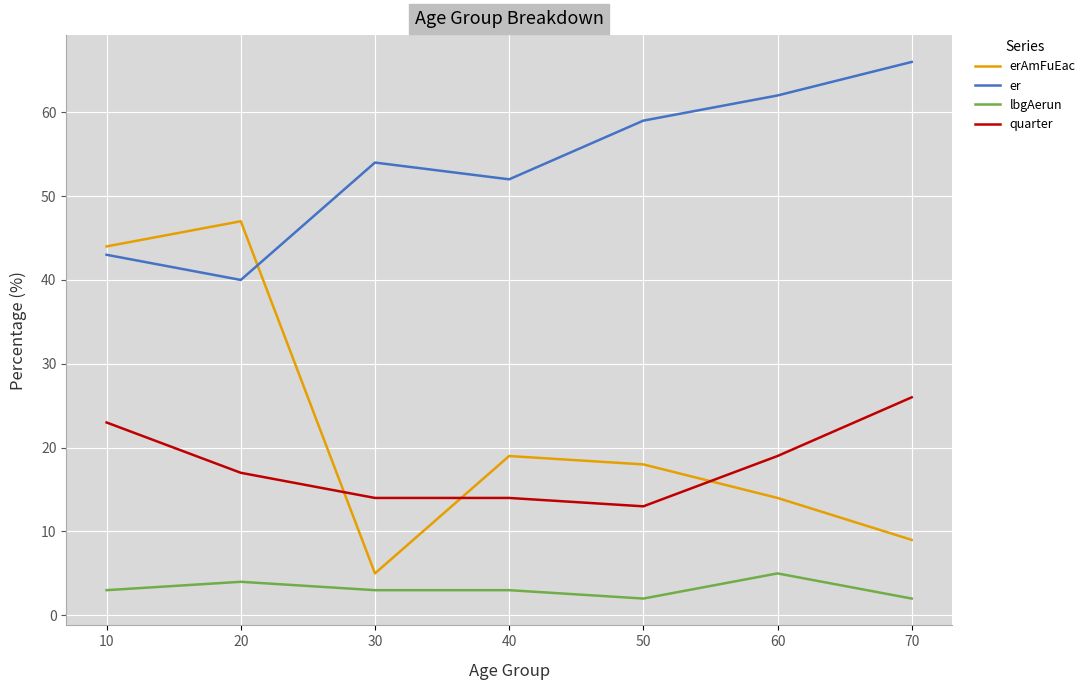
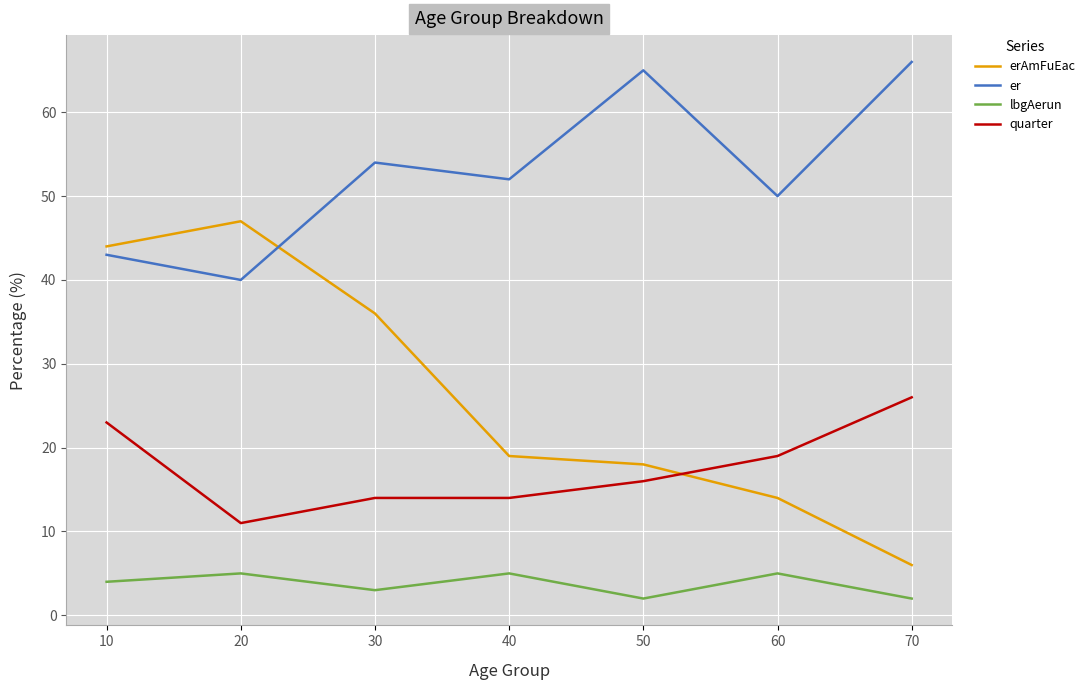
lbgAerun, 10: 3 -> 4
lbgAerun, 20: 4 -> 5
quarter, 20: 17 -> 11
erAmFuEac, 30: 5 -> 36
lbgAerun, 40: 3 -> 5
er, 50: 59 -> 65
quarter, 50: 13 -> 16
er, 60: 62 -> 50
erAmFuEac, 70: 9 -> 6
